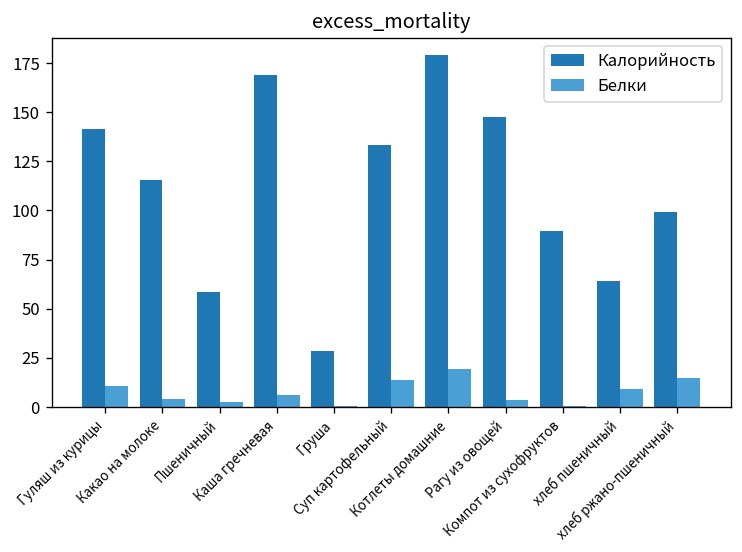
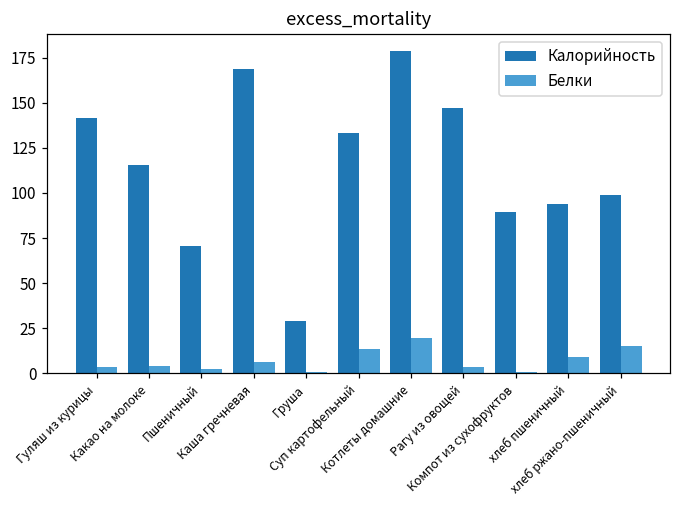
Белки, Гуляш из курицы: 11 -> 3
Калорийность, Пшеничный: 58 -> 71
Калорийность, хлеб пшеничный: 64 -> 94
